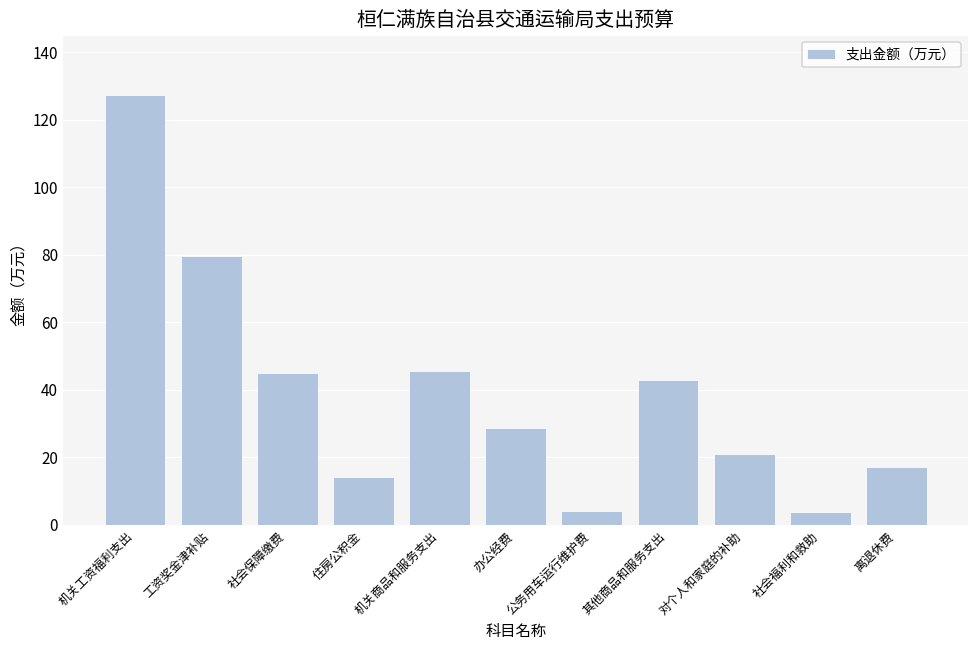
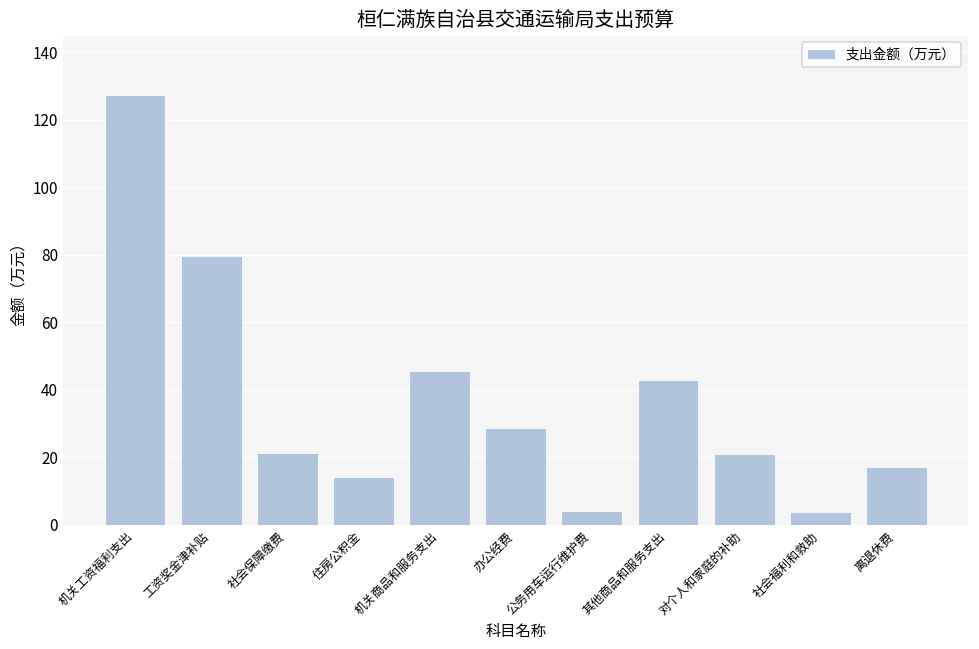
社会保障缴费: 45 -> 21
